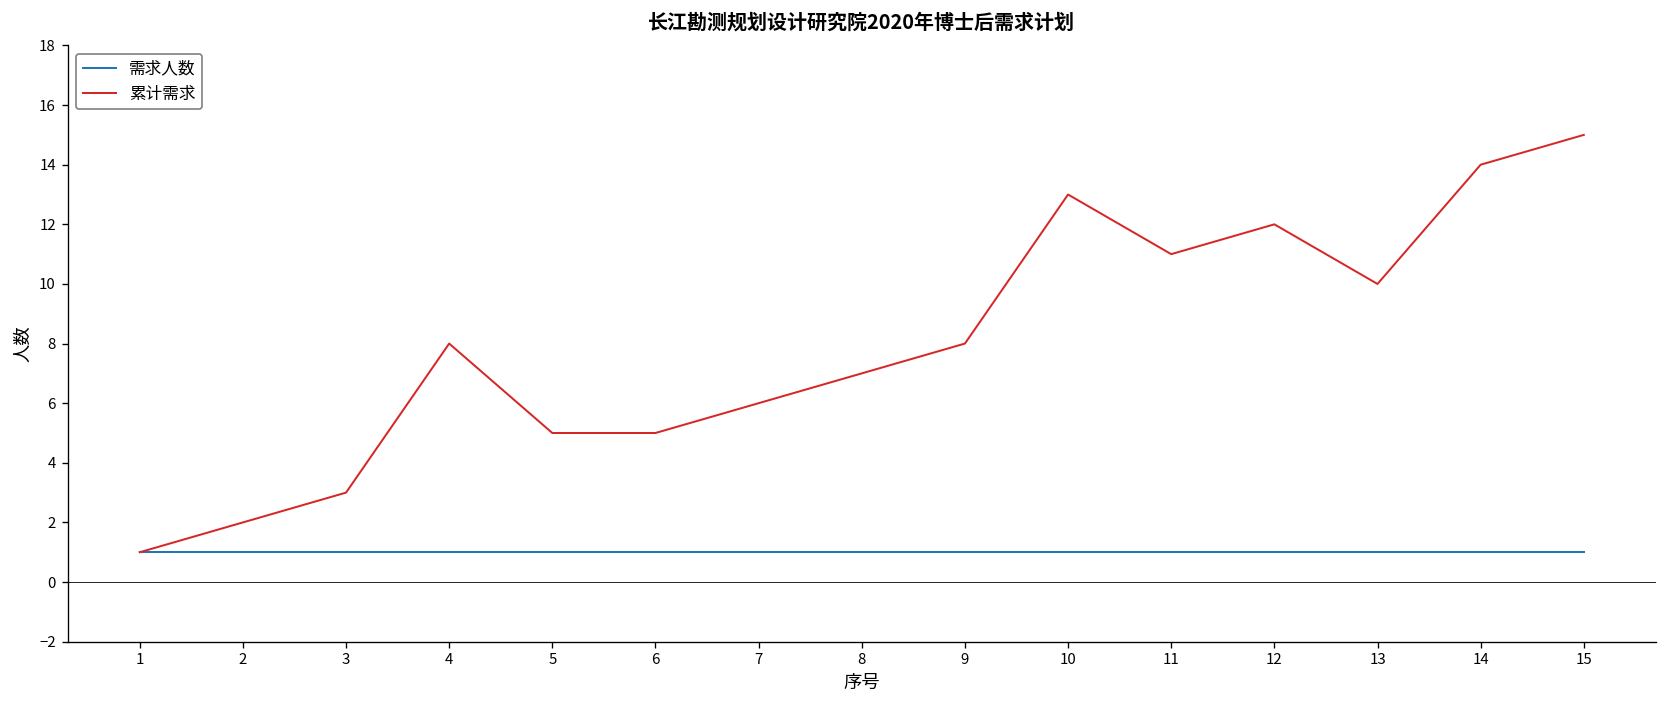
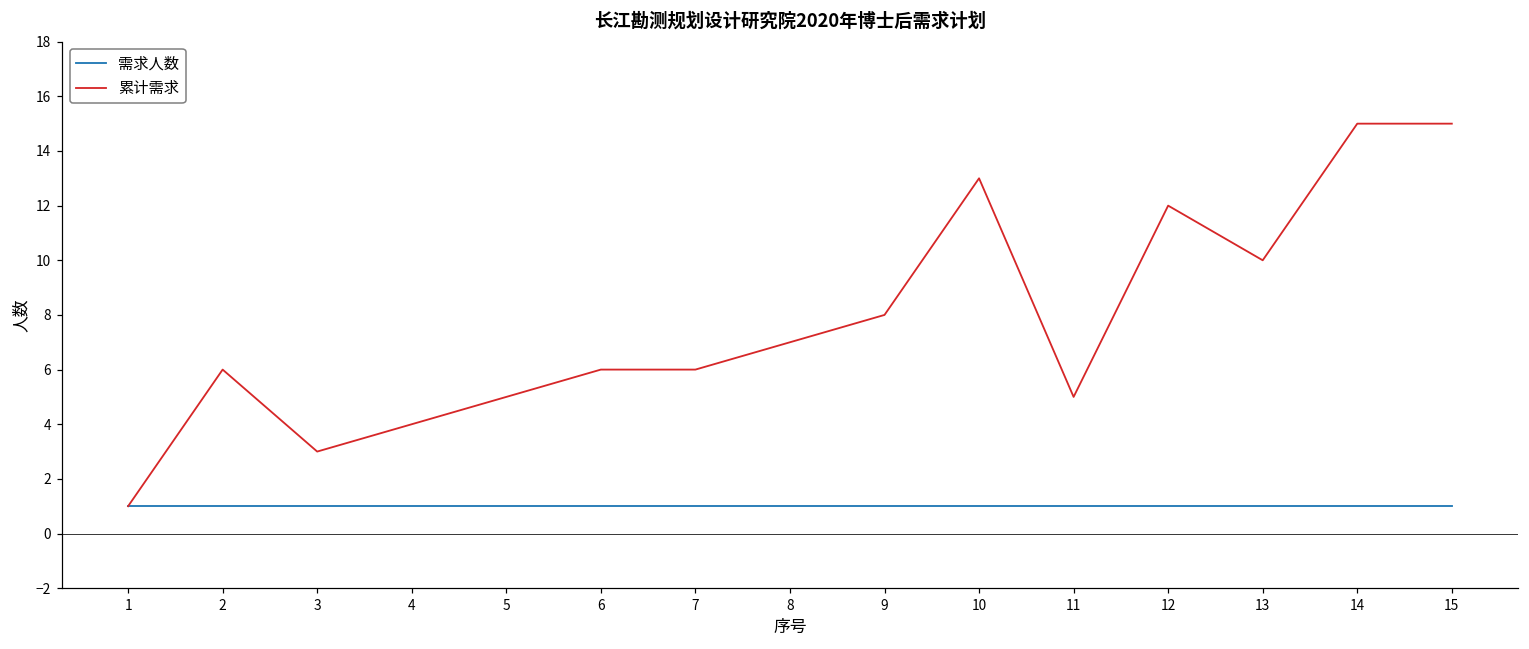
累计需求, 2: 2 -> 6
累计需求, 4: 8 -> 4
累计需求, 6: 5 -> 6
累计需求, 11: 11 -> 5
累计需求, 14: 14 -> 15
